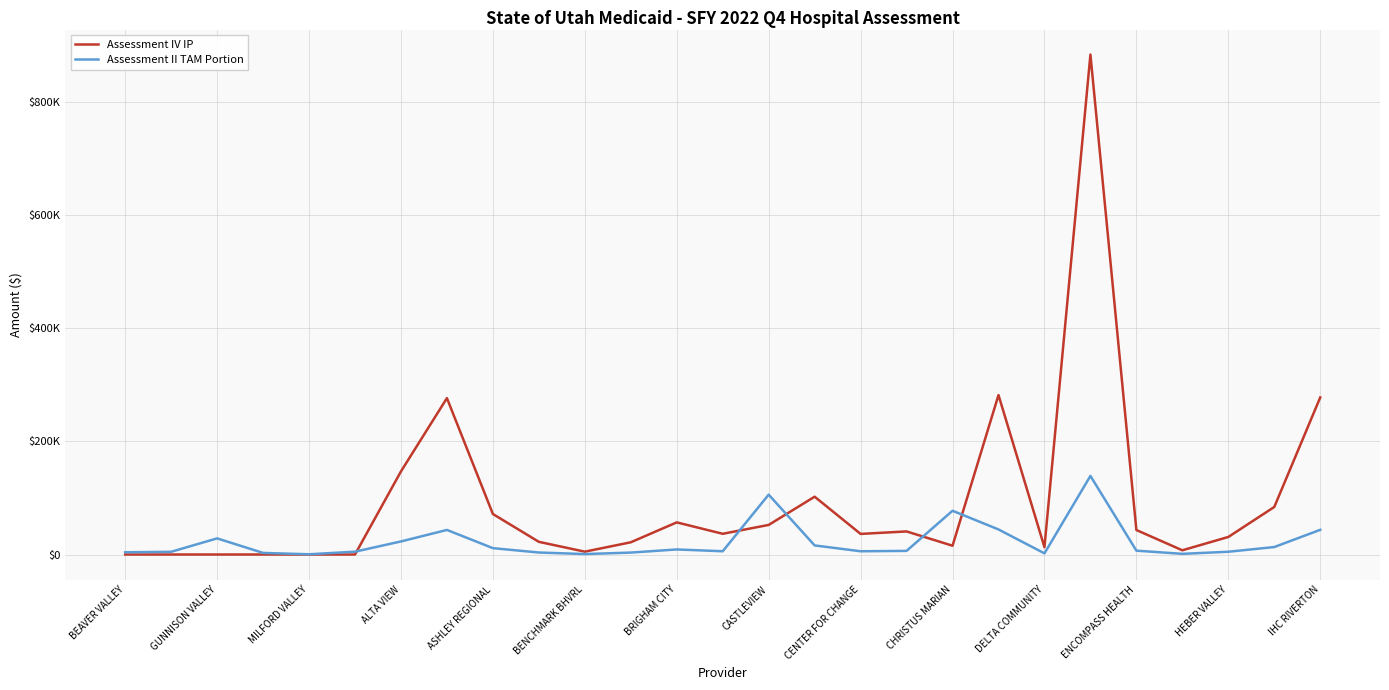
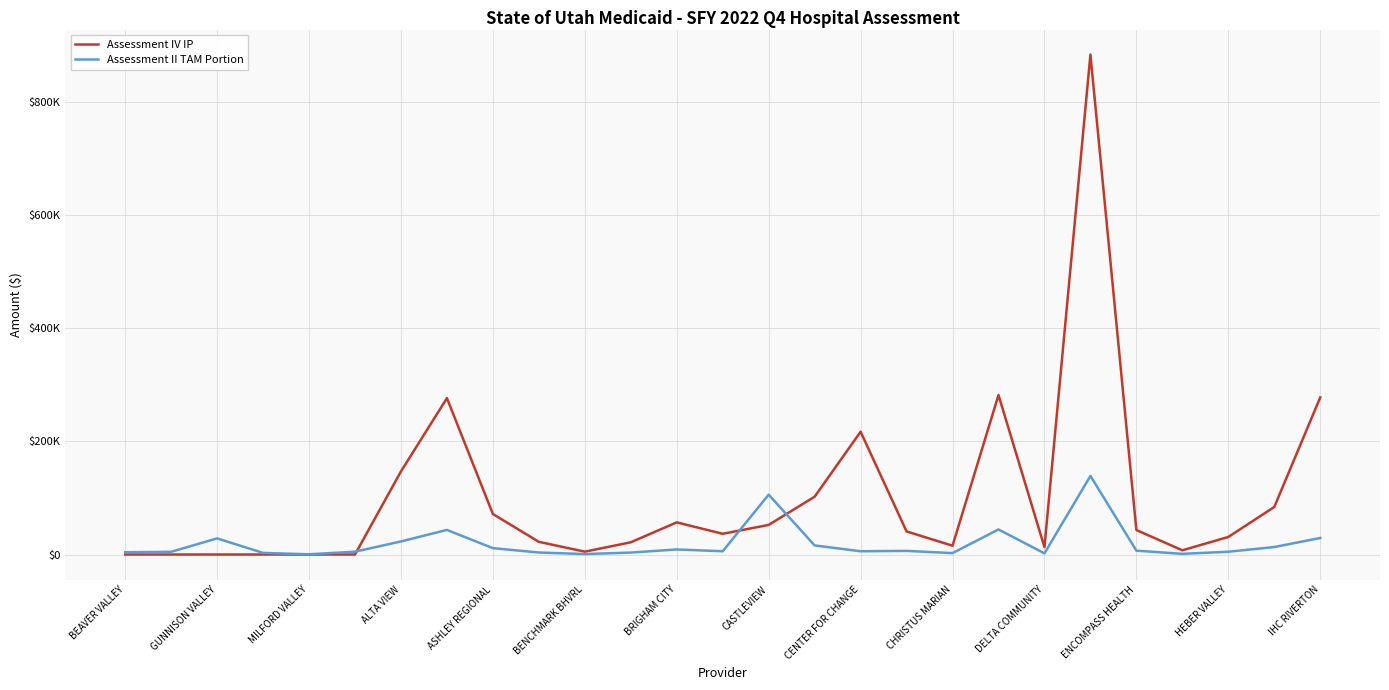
Assessment IV IP, CENTER FOR CHANGE: $40000 -> $220000
Assessment II TAM Portion, CHRISTUS MARIAN: $80000 -> $0
Assessment II TAM Portion, IHC RIVERTON: $40000 -> $30000
